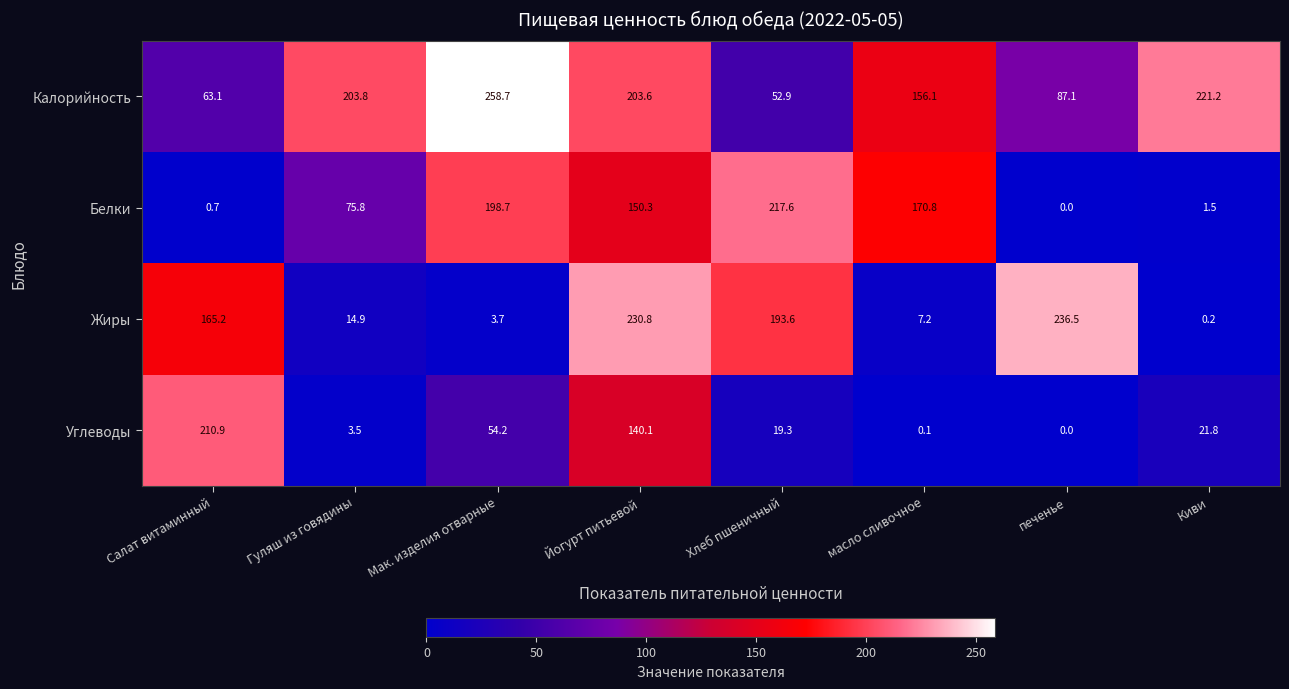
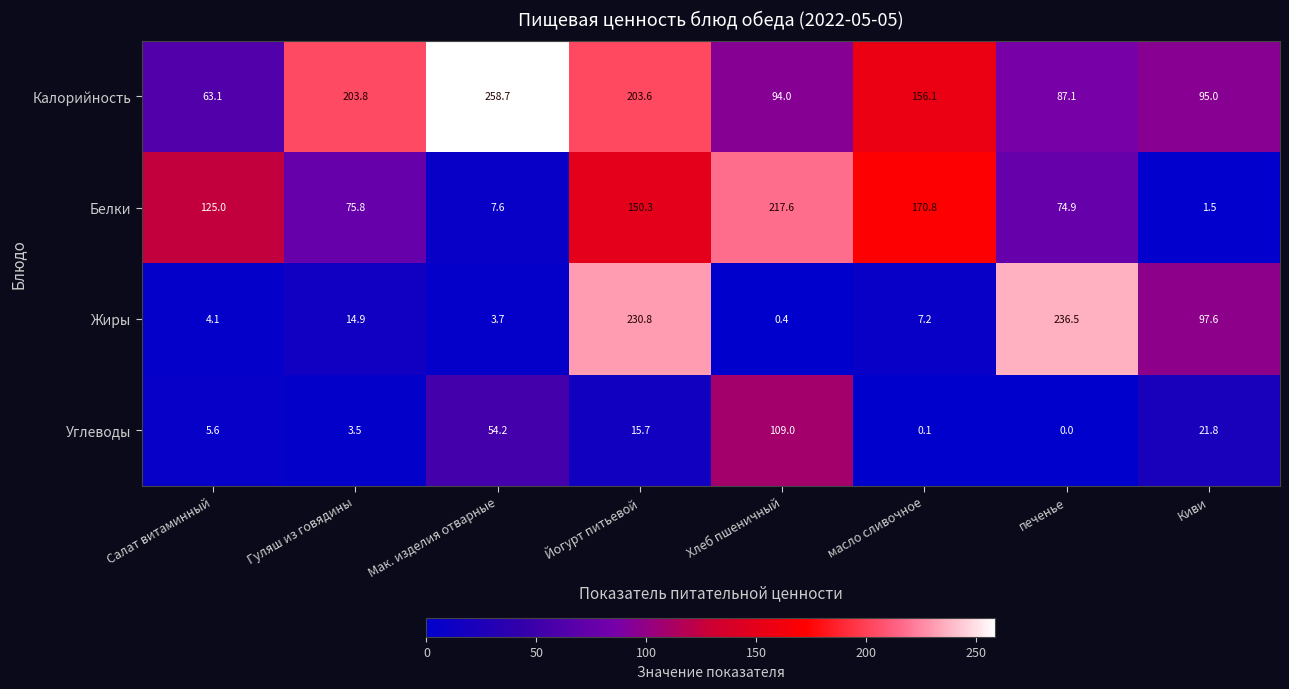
Калорийность, Хлеб пшеничный: 52.9 -> 94.0
Калорийность, Киви: 221.2 -> 95.0
Белки, Салат витаминный: 0.7 -> 125.0
Белки, Мак. изделия отварные: 198.7 -> 7.6
Белки, печенье: 0.0 -> 74.9
Жиры, Салат витаминный: 165.2 -> 4.1
Жиры, Хлеб пшеничный: 193.6 -> 0.4
Жиры, Киви: 0.2 -> 97.6
Углеводы, Салат витаминный: 210.9 -> 5.6
Углеводы, Йогурт питьевой: 140.1 -> 15.7
Углеводы, Хлеб пшеничный: 19.3 -> 109.0
